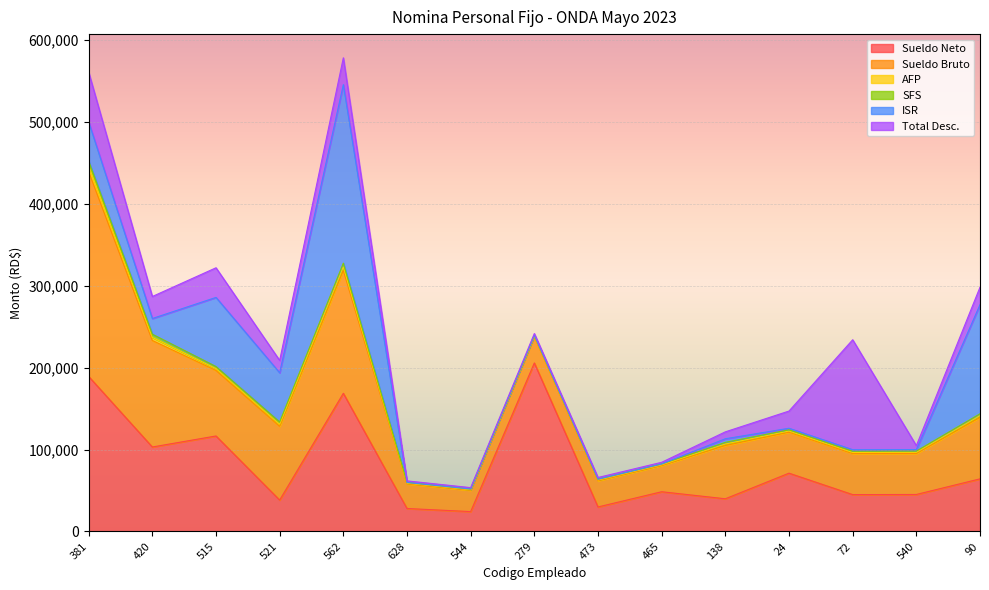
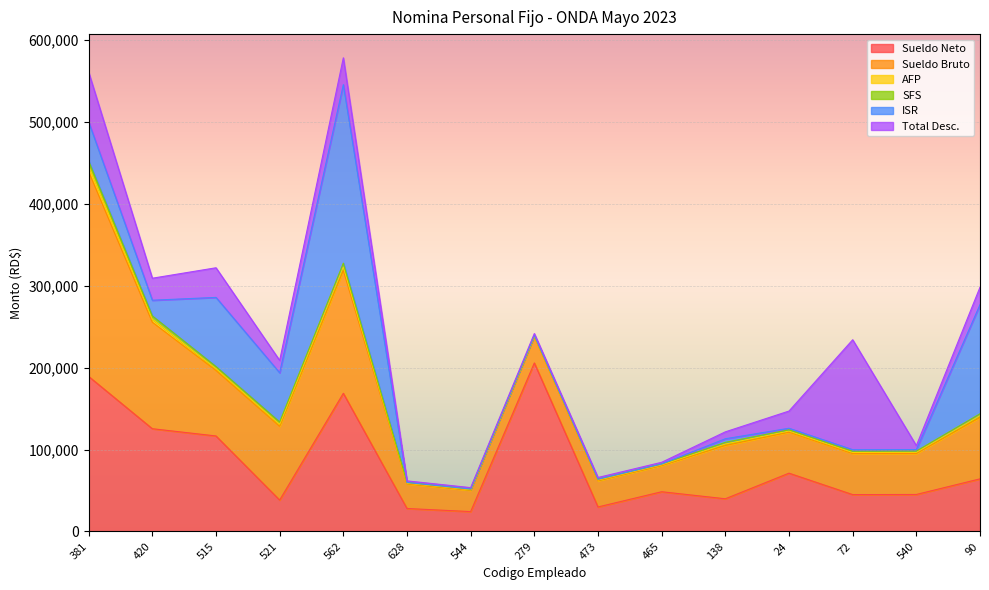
Sueldo Neto, 420: 100,000 -> 130,000
